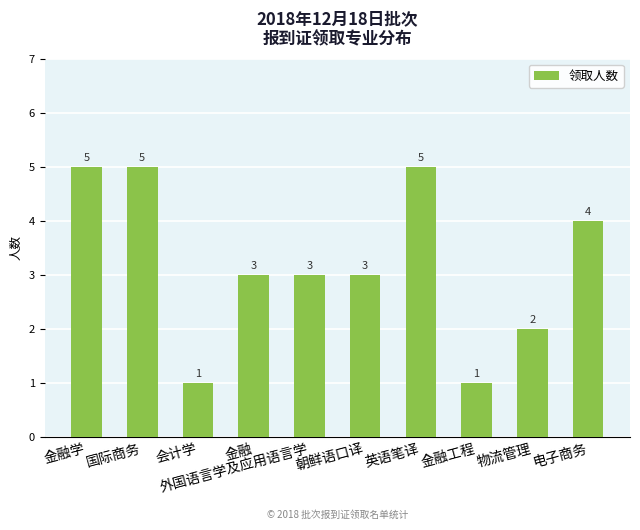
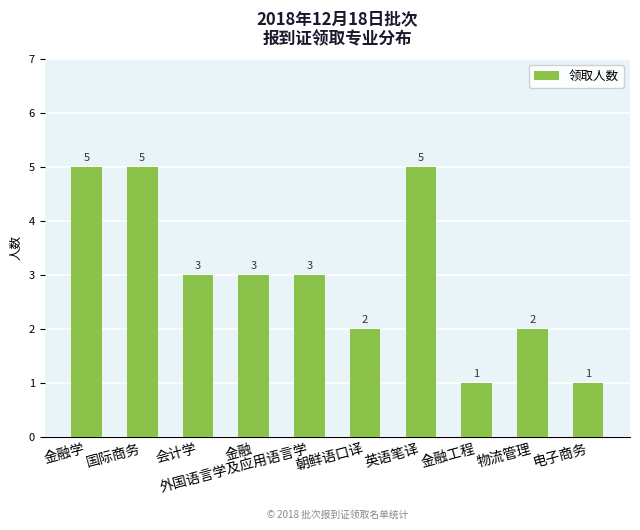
会计学: 1 -> 3
朝鲜语口译: 3 -> 2
电子商务: 4 -> 1
